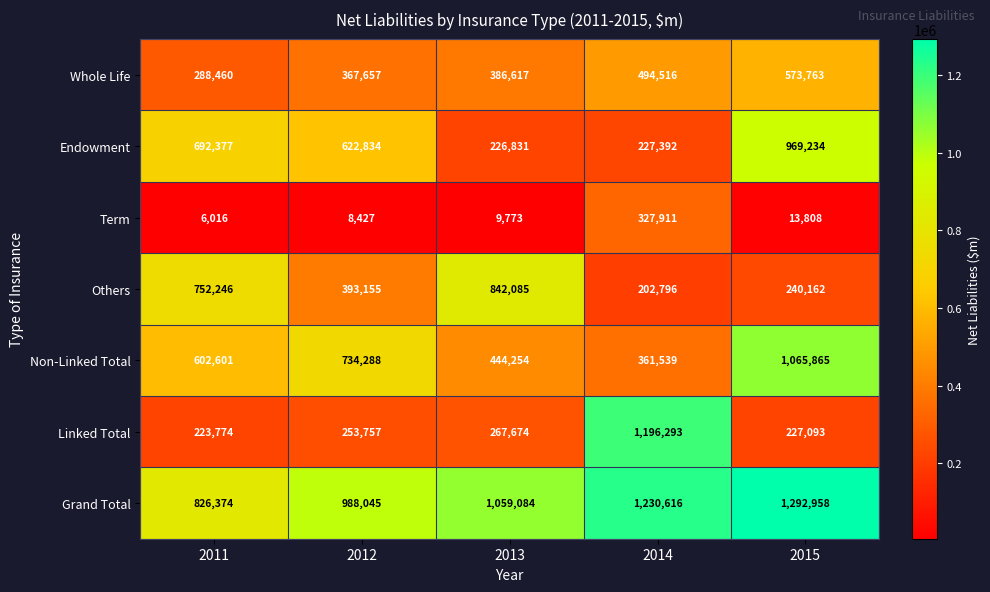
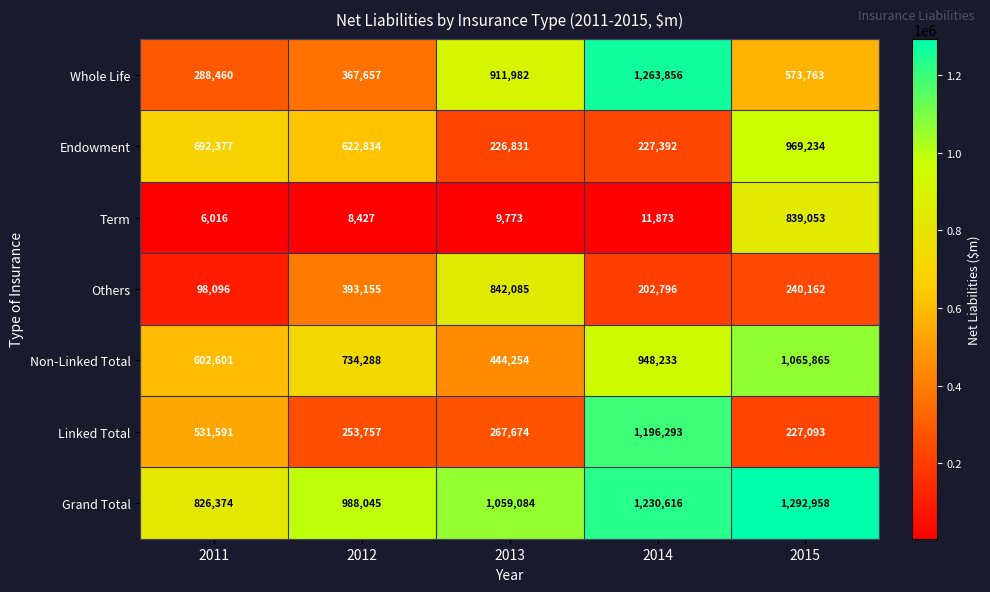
Whole Life, 2013: 386,617 -> 911,982
Whole Life, 2014: 494,516 -> 1,263,856
Term, 2014: 327,911 -> 11,873
Term, 2015: 13,808 -> 839,053
Others, 2011: 752,246 -> 98,096
Non-Linked Total, 2014: 361,539 -> 948,233
Linked Total, 2011: 223,774 -> 531,591
